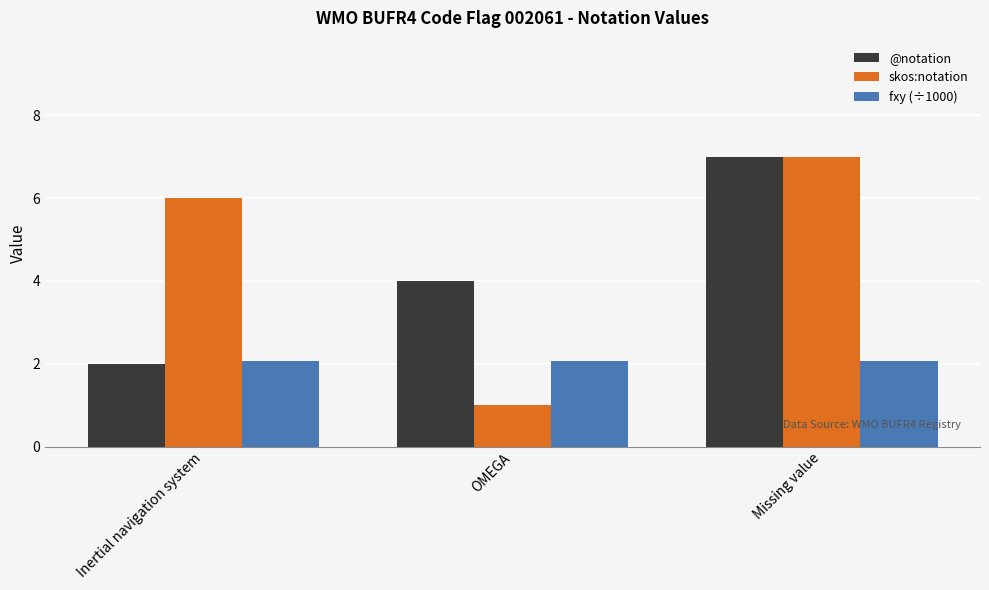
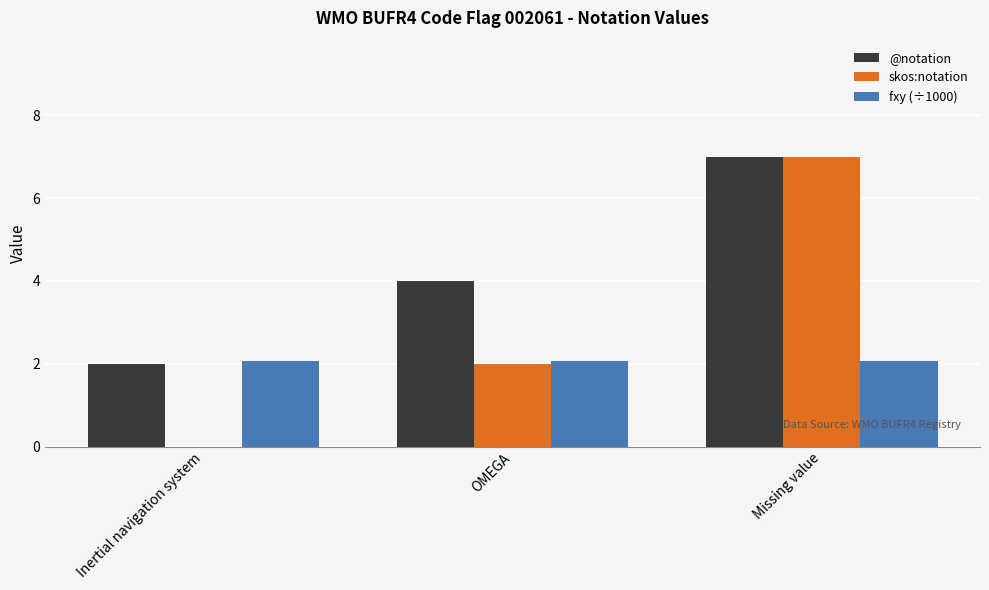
skos:notation, Inertial navigation system: 6 -> 0
skos:notation, OMEGA: 1 -> 2
